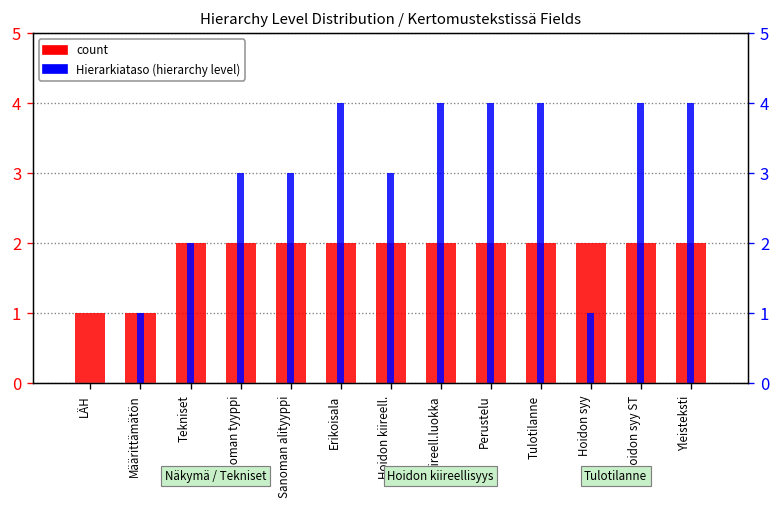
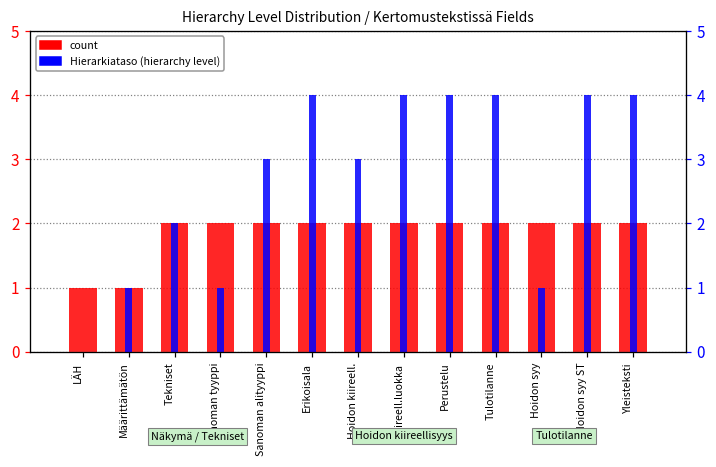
Hierarkiataso (hierarchy level), Sanoman tyyppi: 3 -> 1
